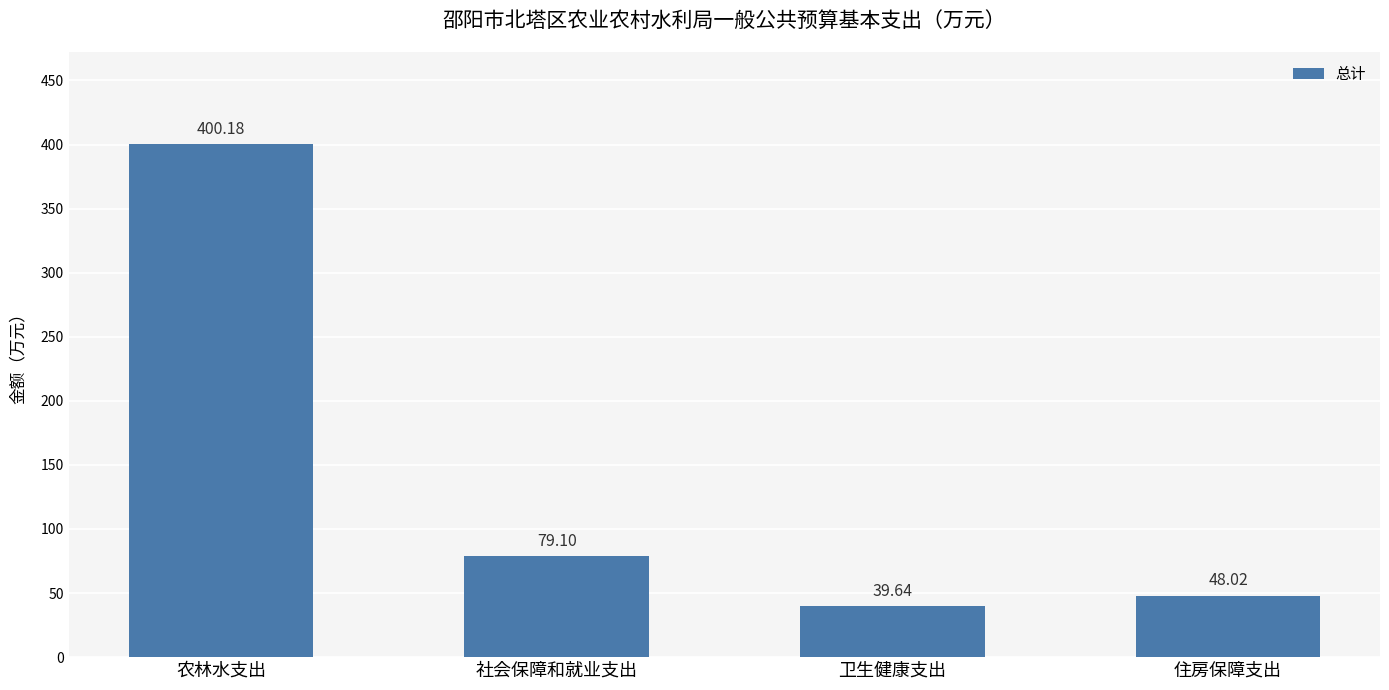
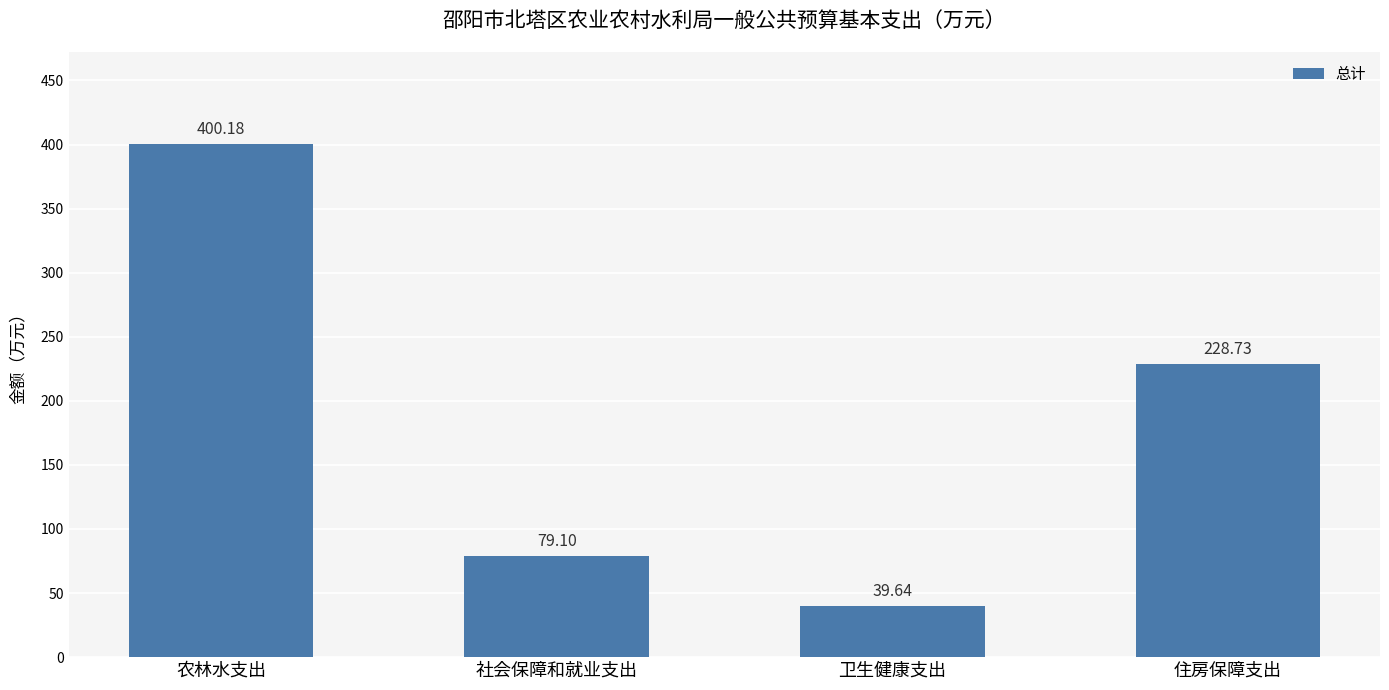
住房保障支出: 48.02 -> 228.73
